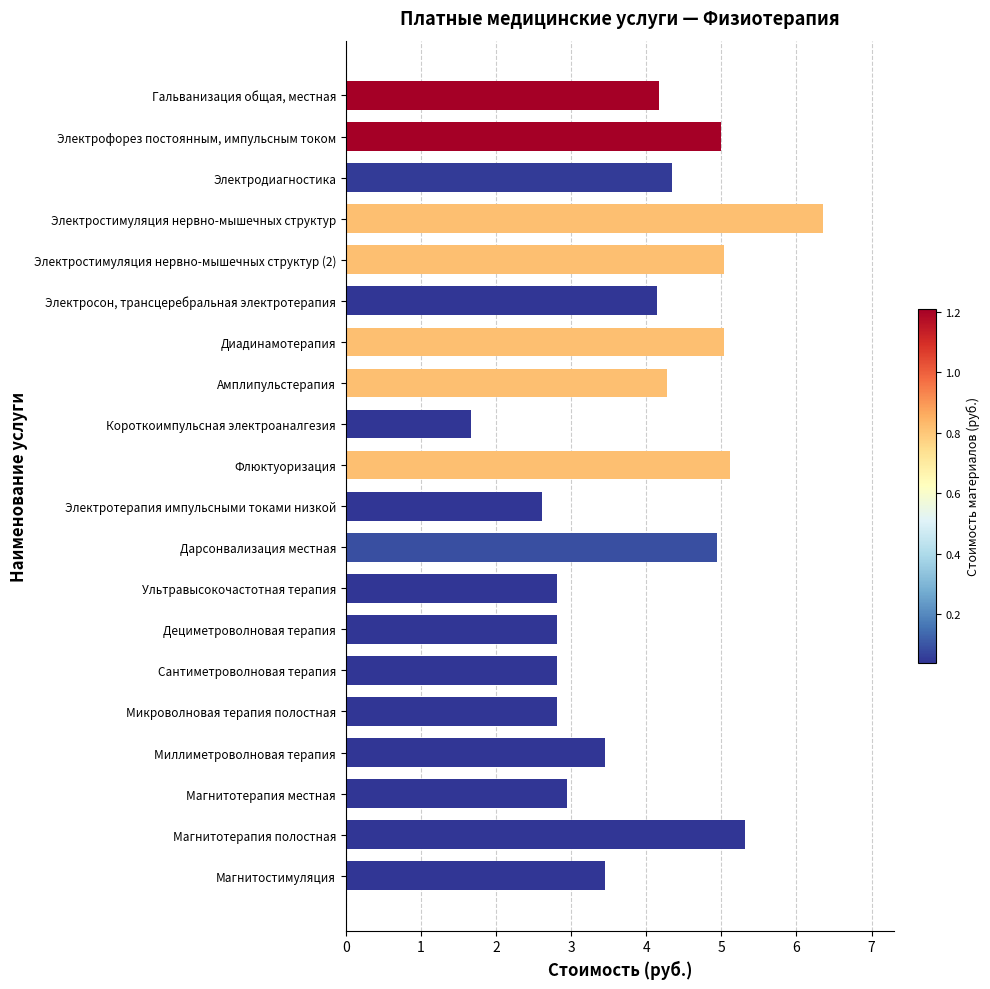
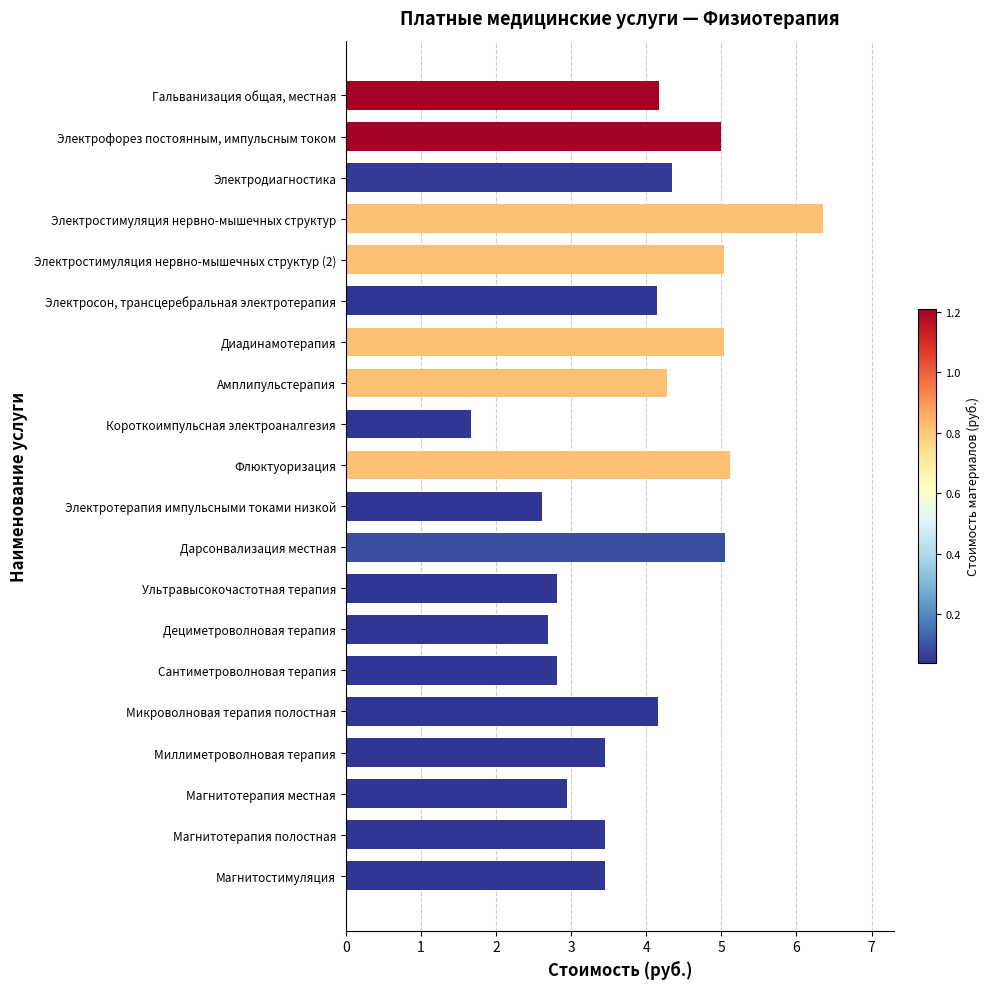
Дарсонвализация местная: 4.9 -> 5.1
Дециметроволновая терапия: 2.8 -> 2.7
Микроволновая терапия полостная: 2.8 -> 4.2
Магнитотерапия полостная: 5.3 -> 3.5
